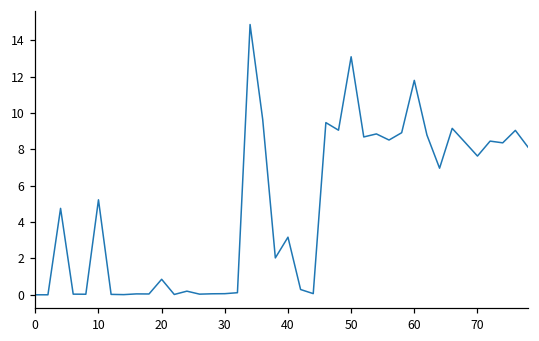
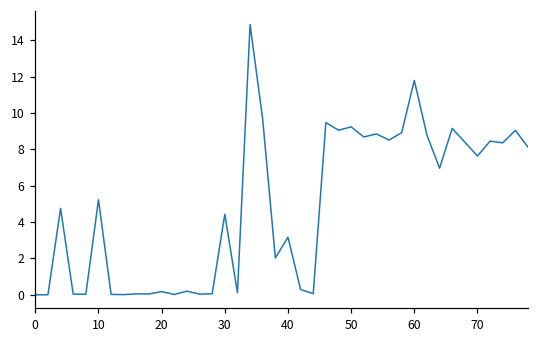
20: 0.9 -> 0.2
30: 0.1 -> 4.4
50: 13.1 -> 9.2
